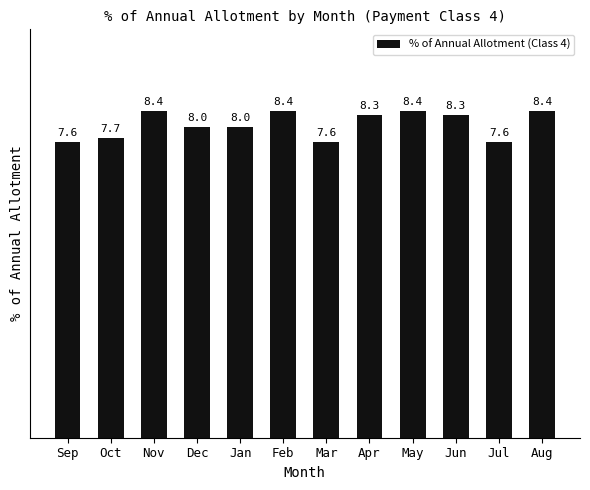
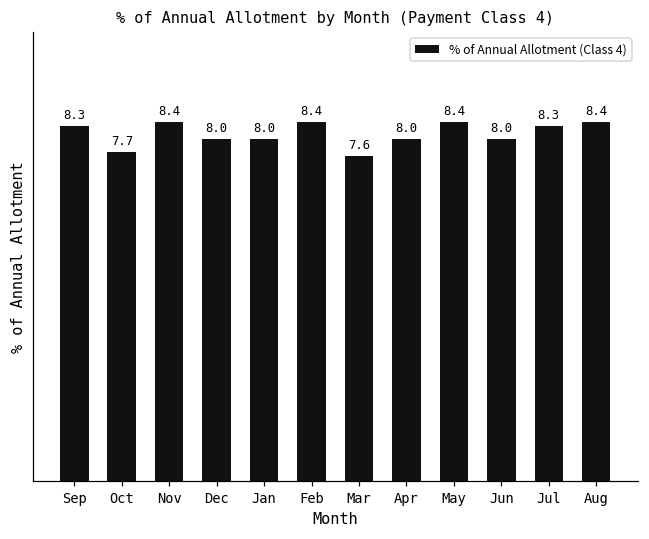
Sep: 7.6 -> 8.3
Apr: 8.3 -> 8.0
Jun: 8.3 -> 8.0
Jul: 7.6 -> 8.3
